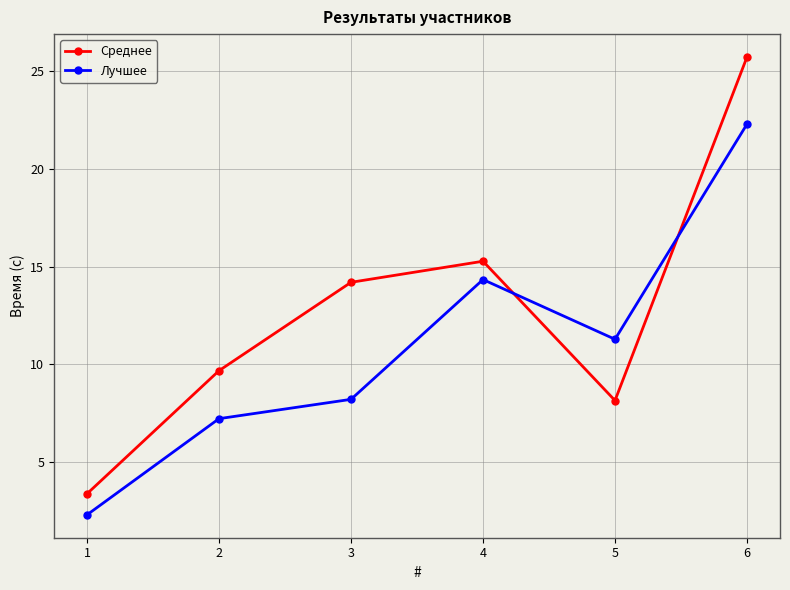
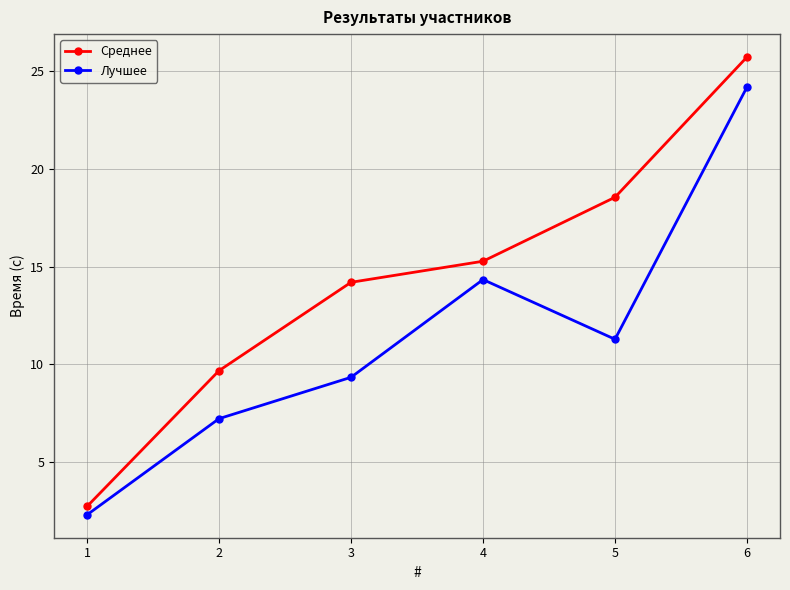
Среднее, 1: 3.4 -> 2.7
Лучшее, 3: 8.2 -> 9.3
Среднее, 5: 8.1 -> 18.6
Лучшее, 6: 22.3 -> 24.2
